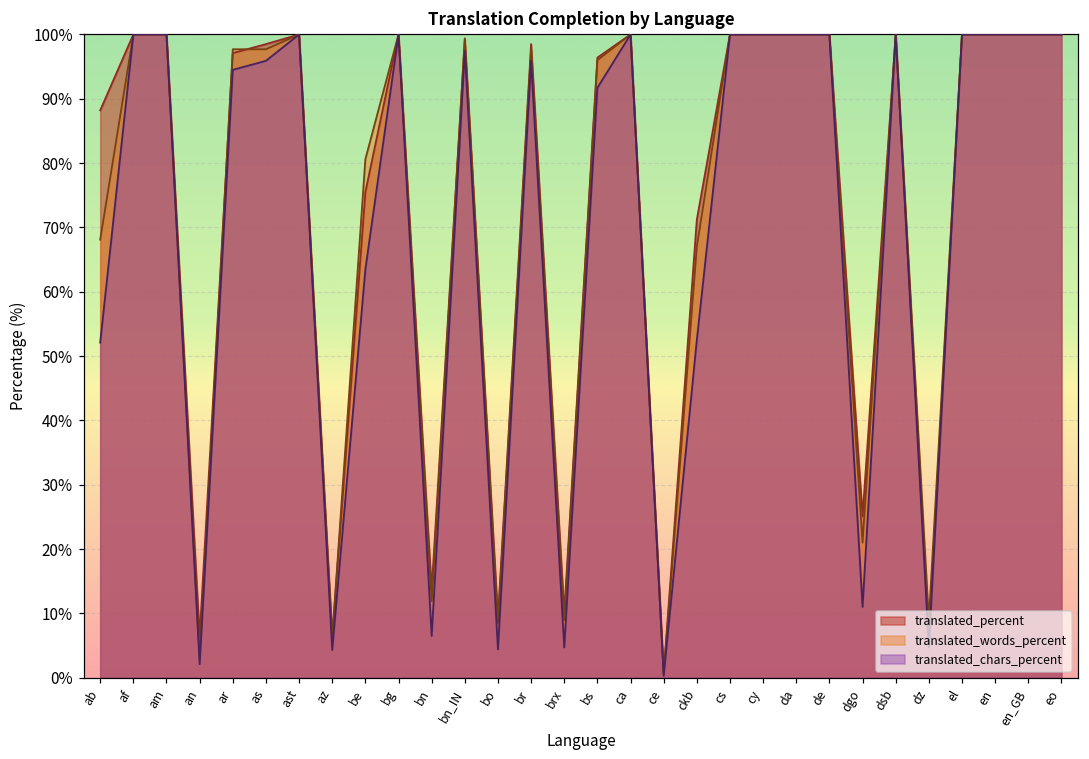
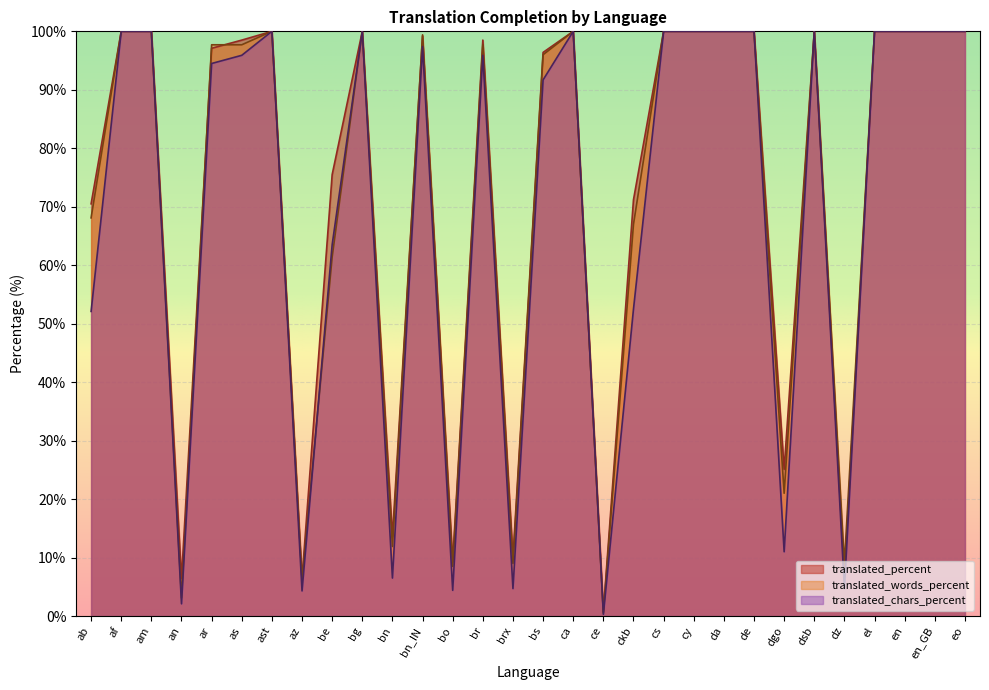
translated_percent, ab: 88% -> 71%
translated_words_percent, be: 81% -> 61%
